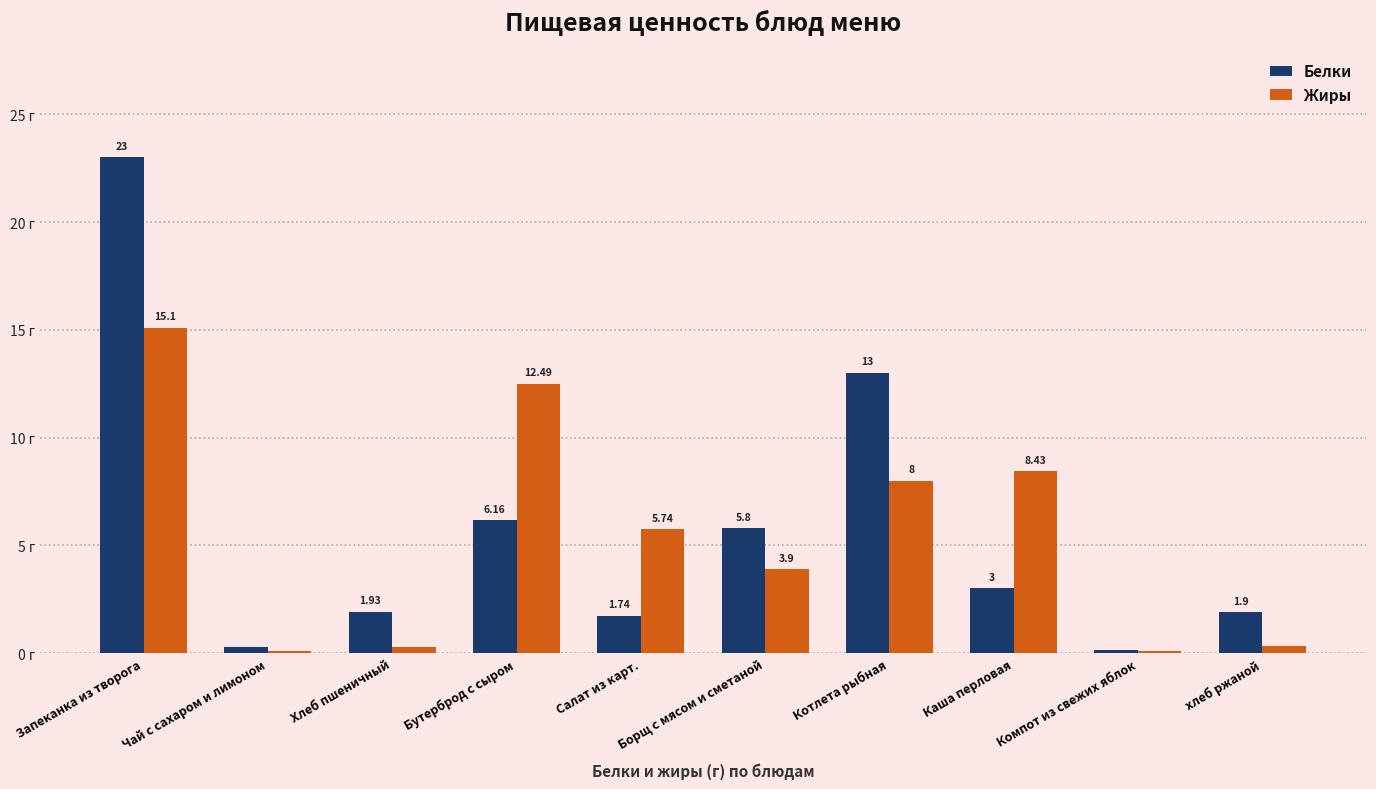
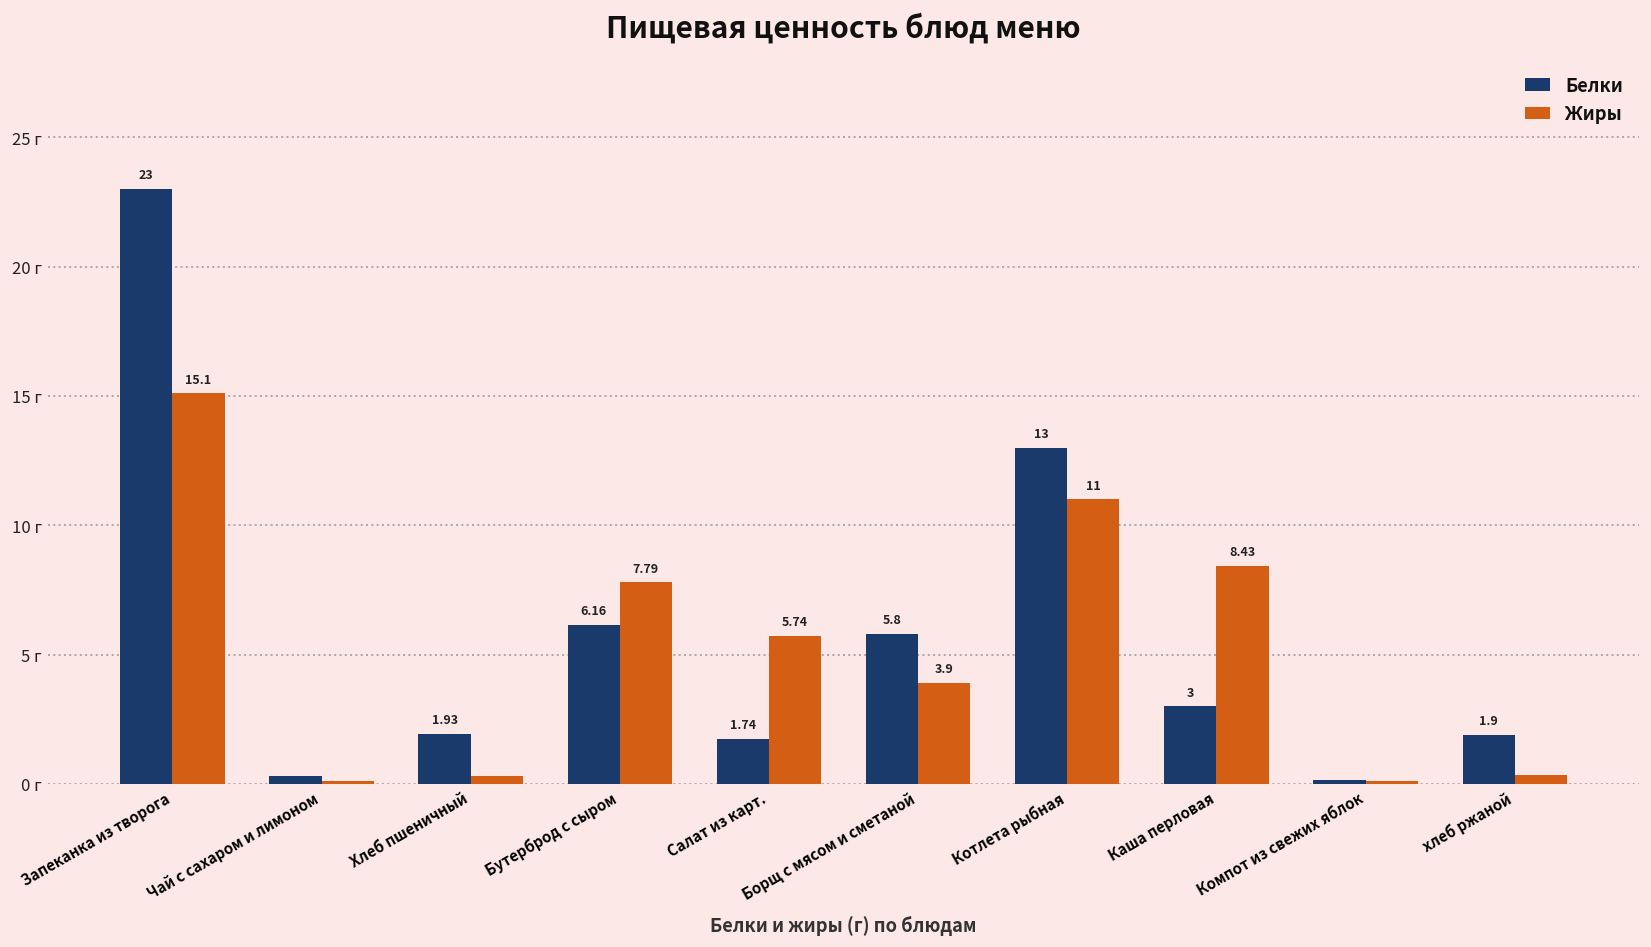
Жиры, Бутерброд с сыром: 12.49 -> 7.79
Жиры, Котлета рыбная: 8 -> 11
